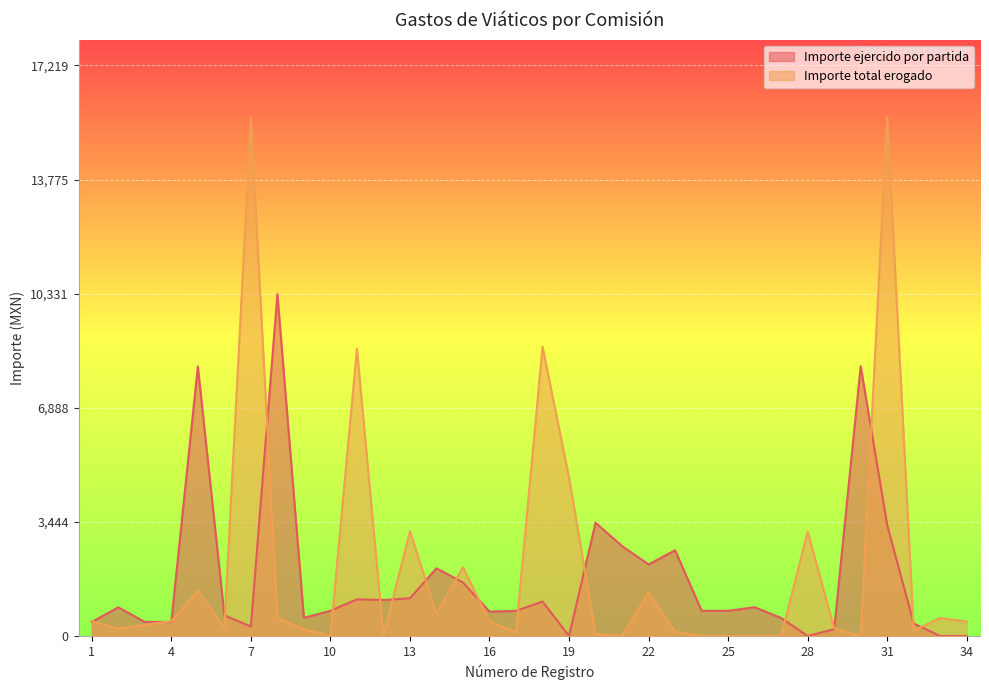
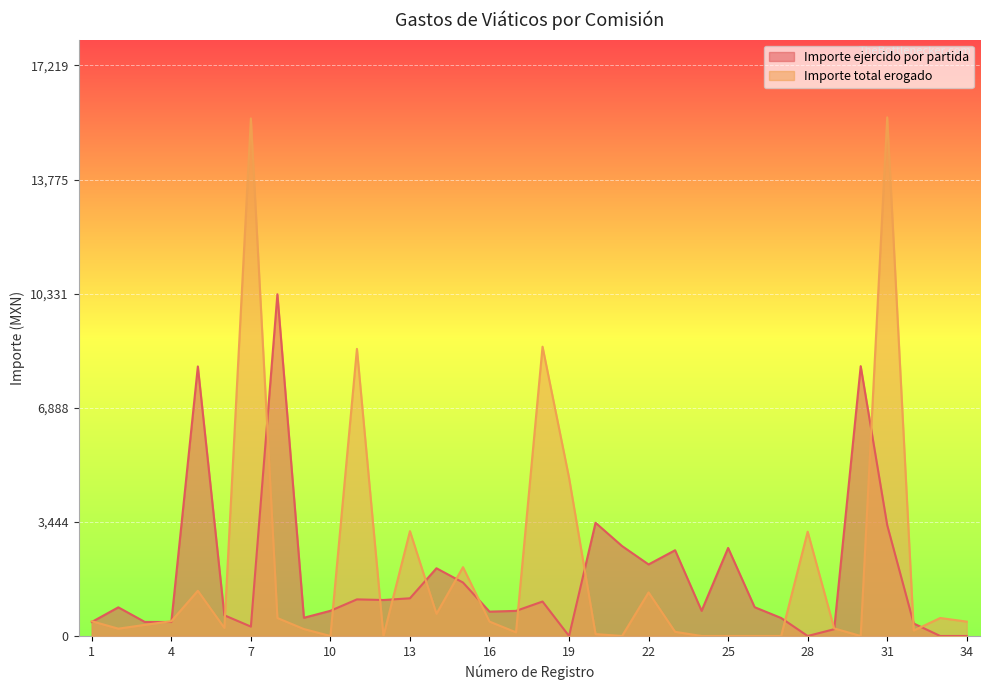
Importe ejercido por partida, 25: 800 -> 2,700
